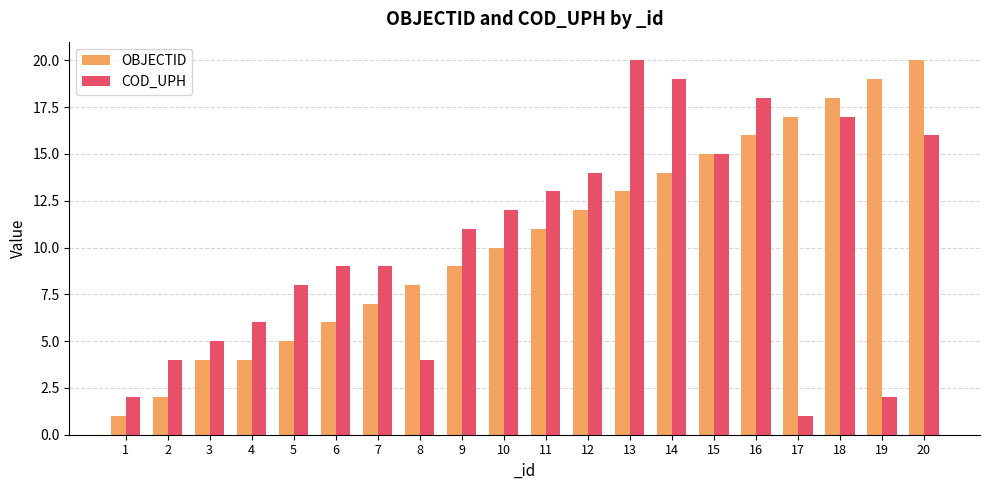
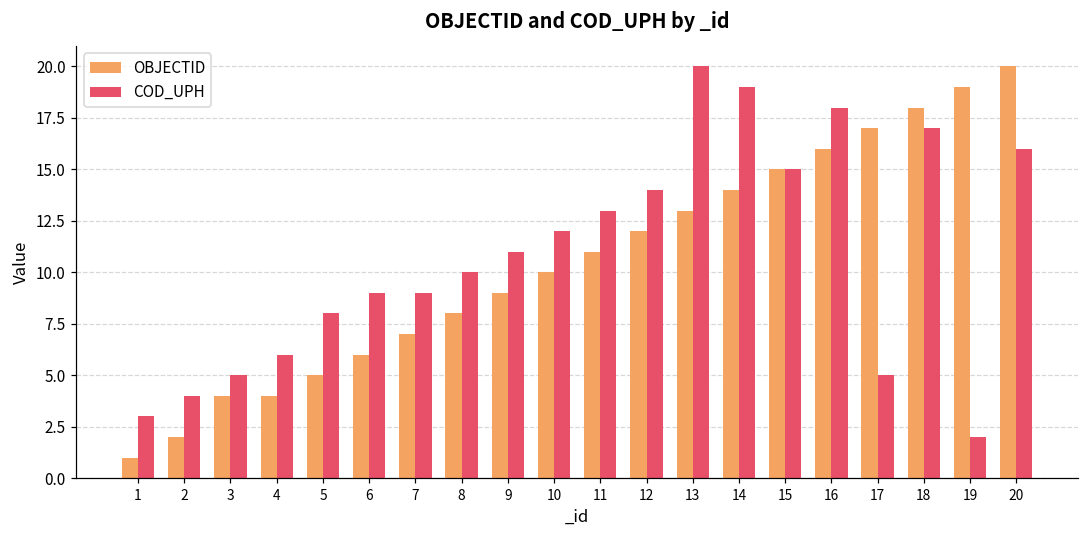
COD_UPH, 1: 2 -> 3
COD_UPH, 8: 4 -> 10
COD_UPH, 17: 1 -> 5
